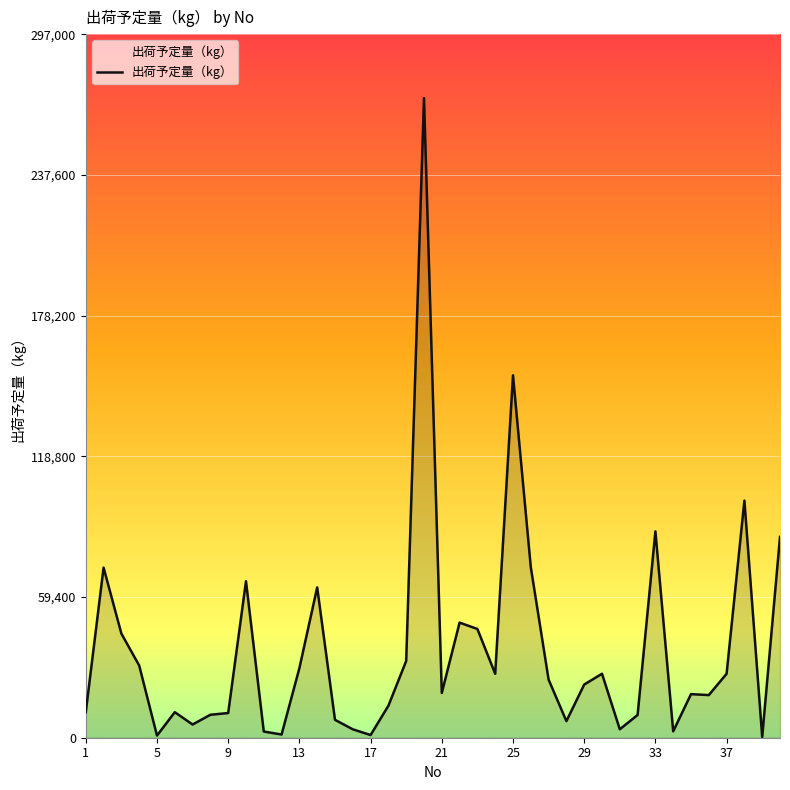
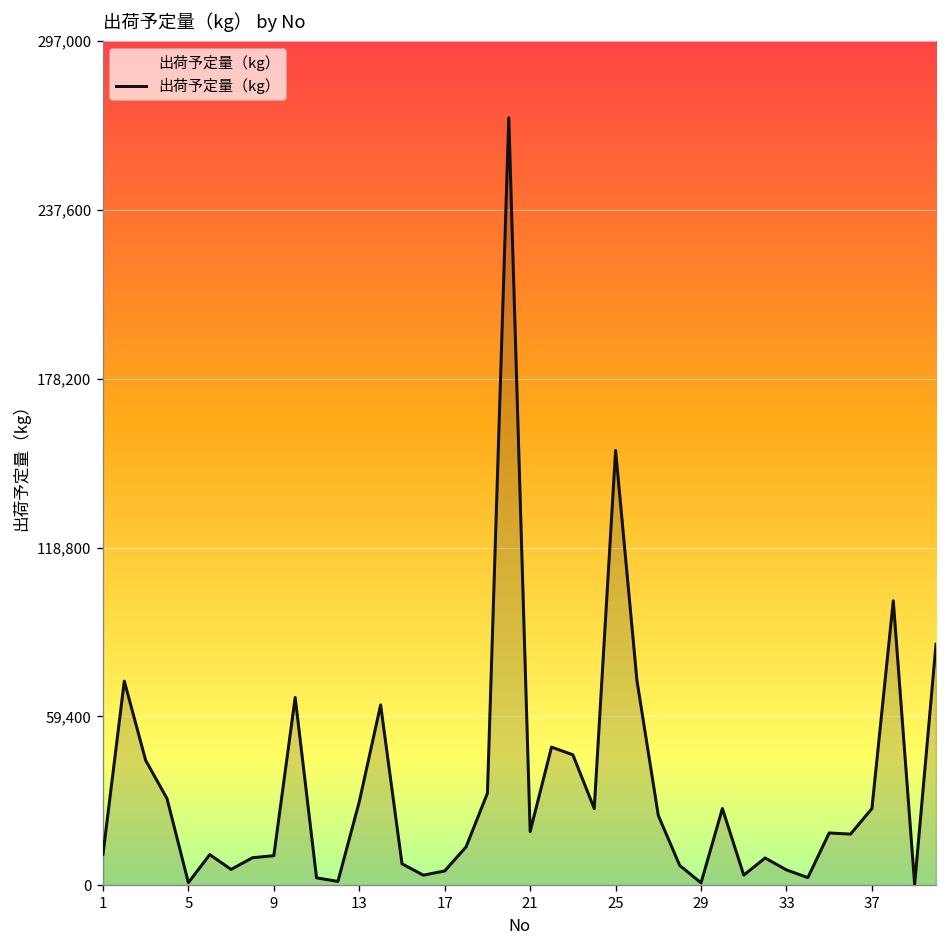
17: 1,000 -> 5,000
29: 22,000 -> 1,000
33: 87,000 -> 5,000
